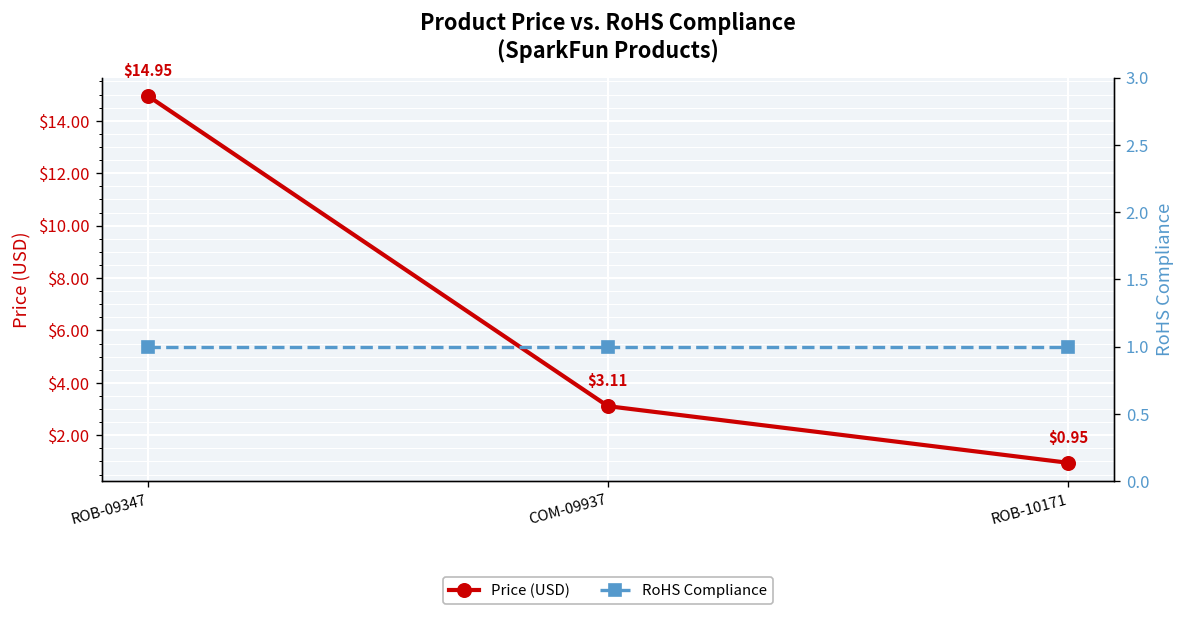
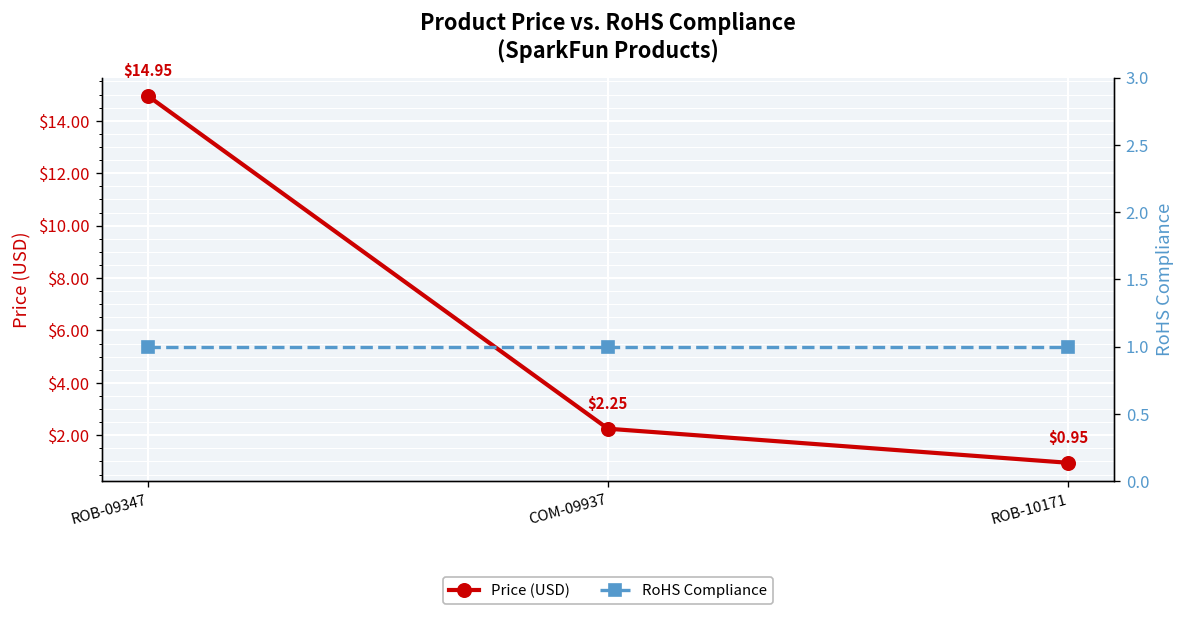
Price (USD), COM-09937: $3.11 -> $2.25
